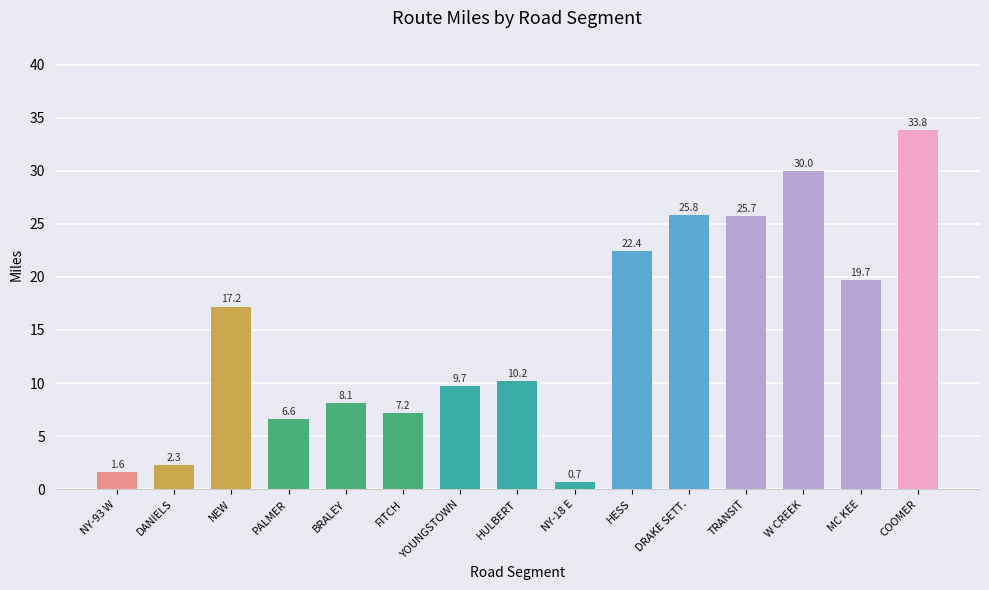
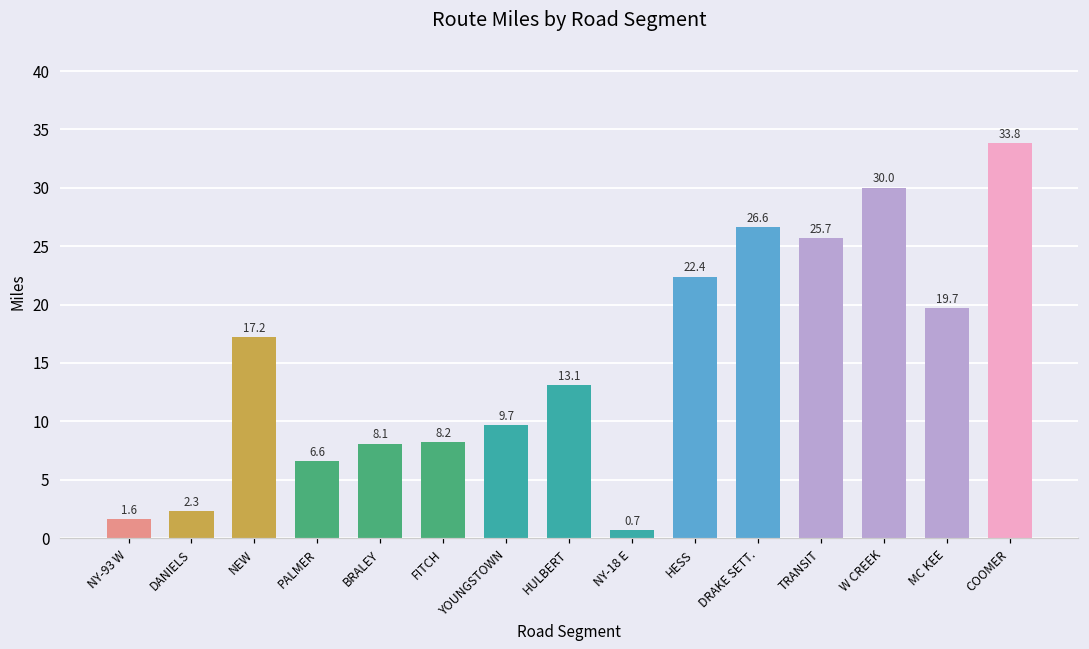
FITCH: 7.2 -> 8.2
HULBERT: 10.2 -> 13.1
DRAKE SETT.: 25.8 -> 26.6
